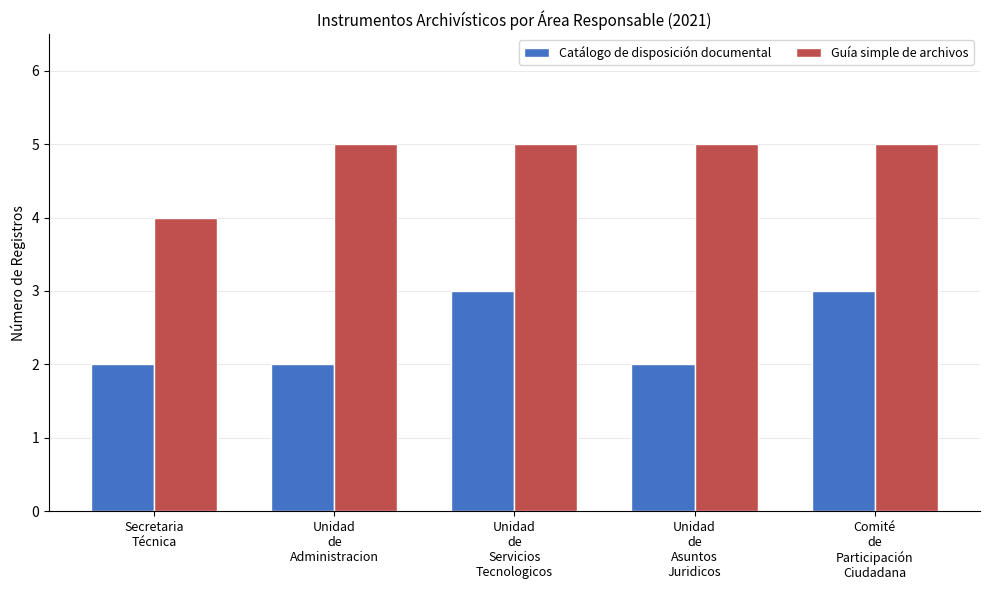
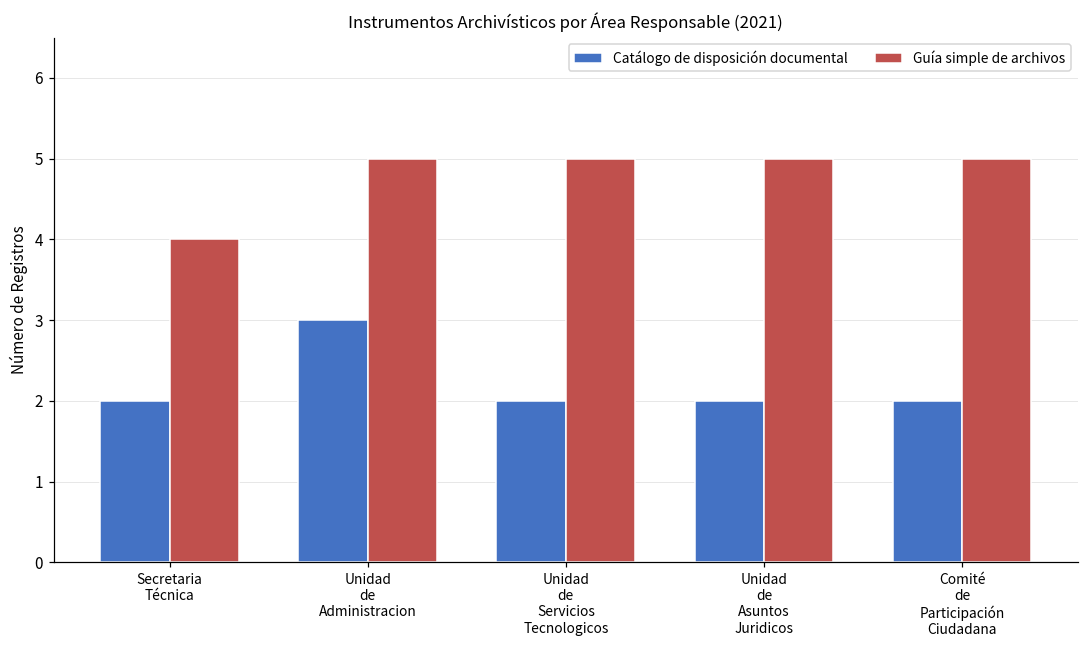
Catálogo de disposición documental, Unidad de Administracion: 2 -> 3
Catálogo de disposición documental, Unidad de Servicios Tecnologicos: 3 -> 2
Catálogo de disposición documental, Comité de Participación Ciudadana: 3 -> 2
